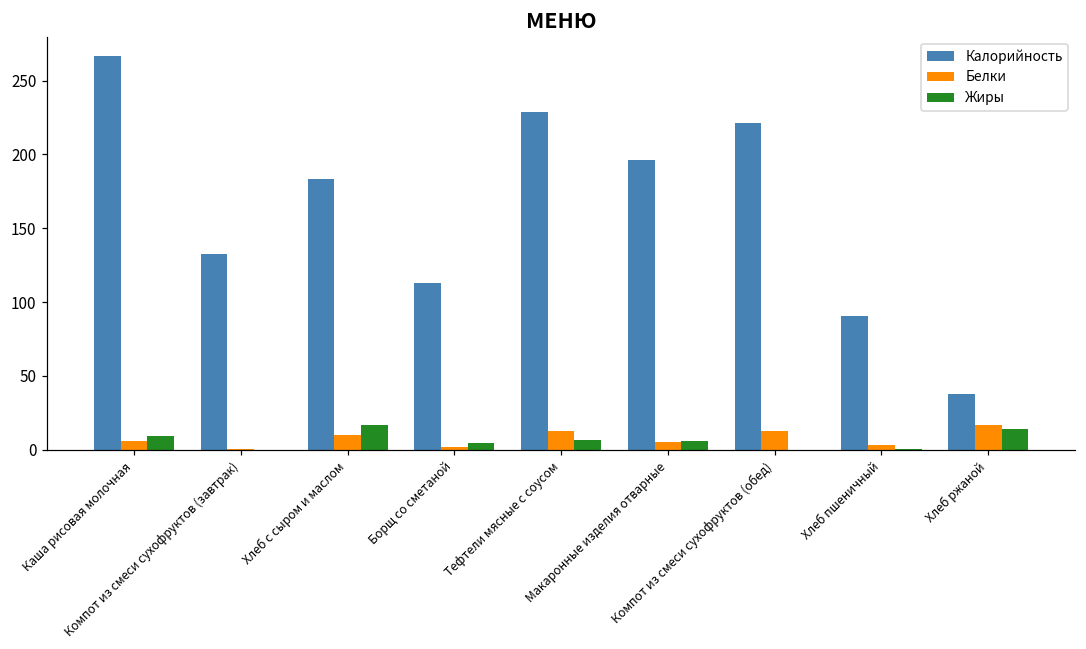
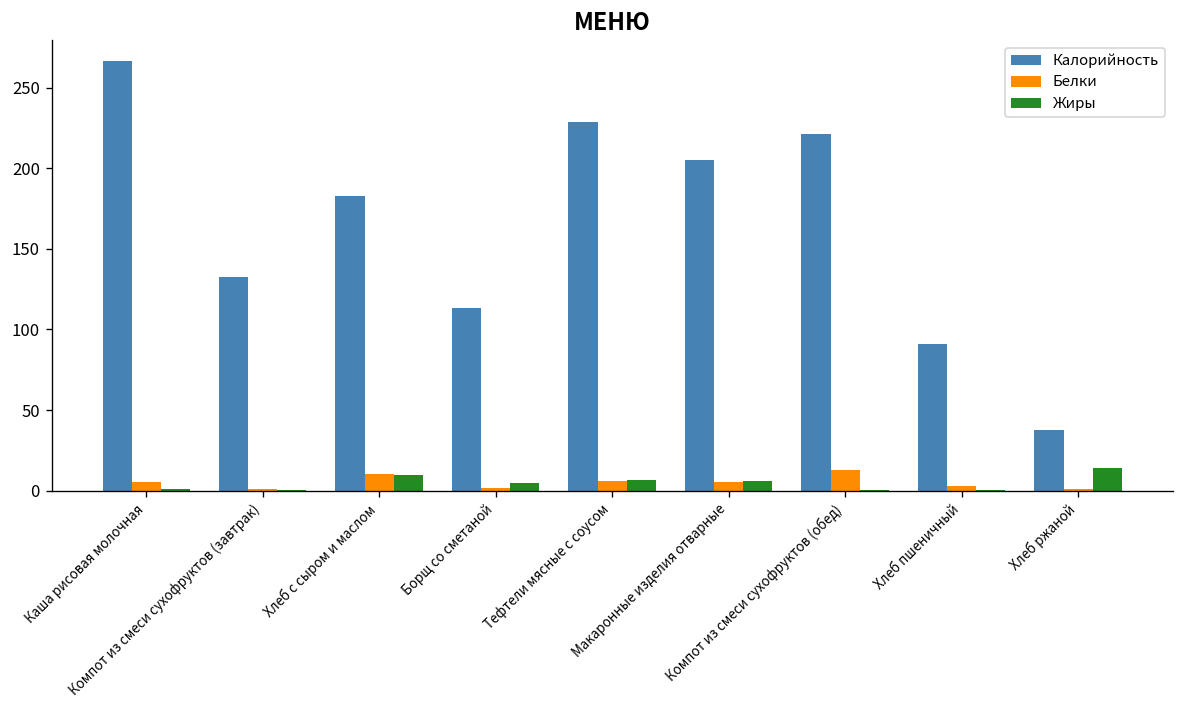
Жиры, Каша рисовая молочная: 9 -> 1
Жиры, Хлеб с сыром и маслом: 17 -> 10
Белки, Тефтели мясные с соусом: 13 -> 6
Калорийность, Макаронные изделия отварные: 196 -> 205
Белки, Хлеб ржаной: 16 -> 1
